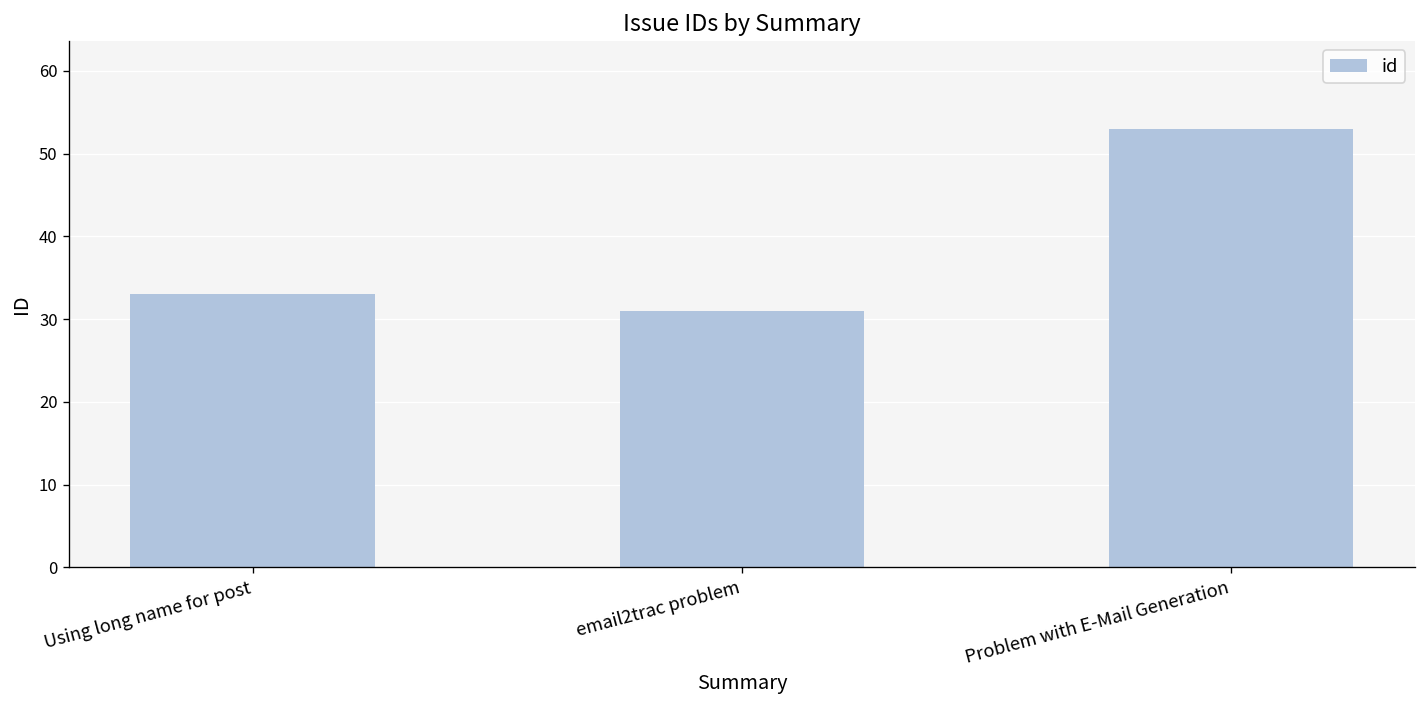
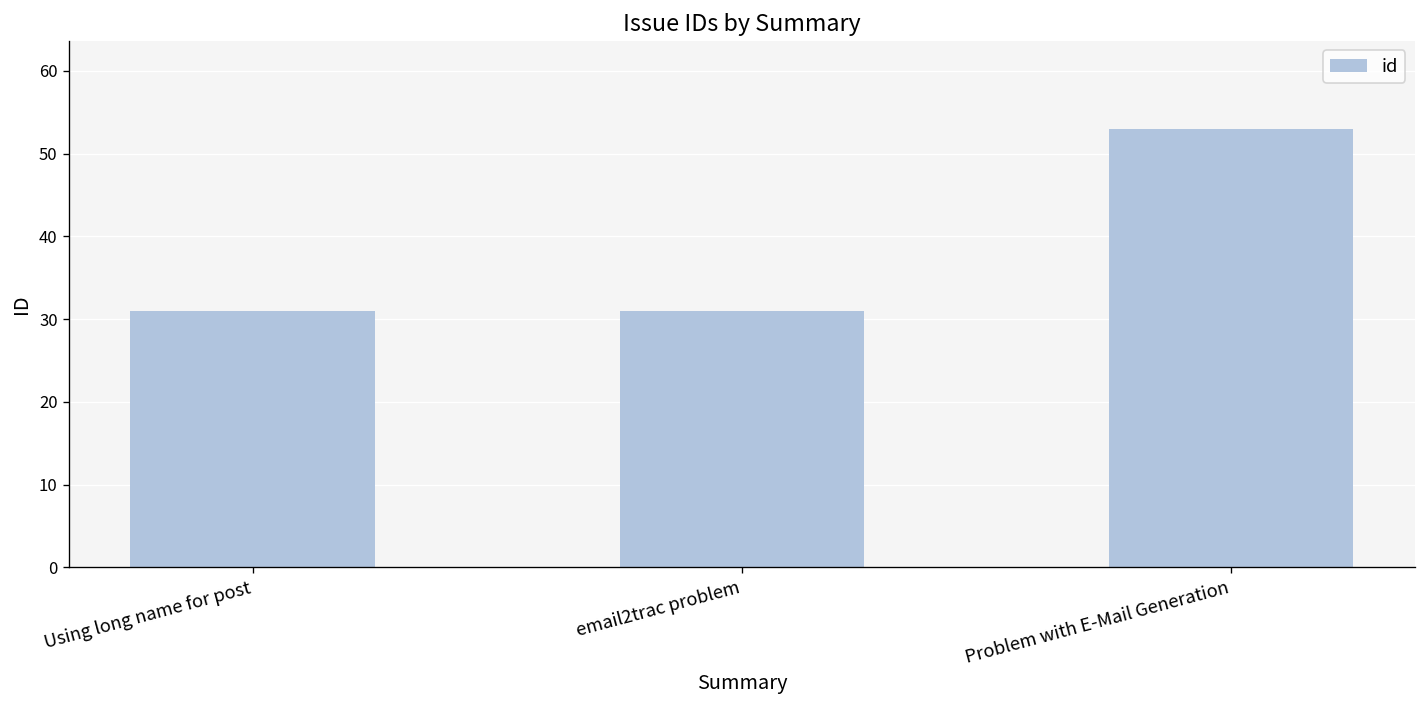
Using long name for post: 33 -> 31
